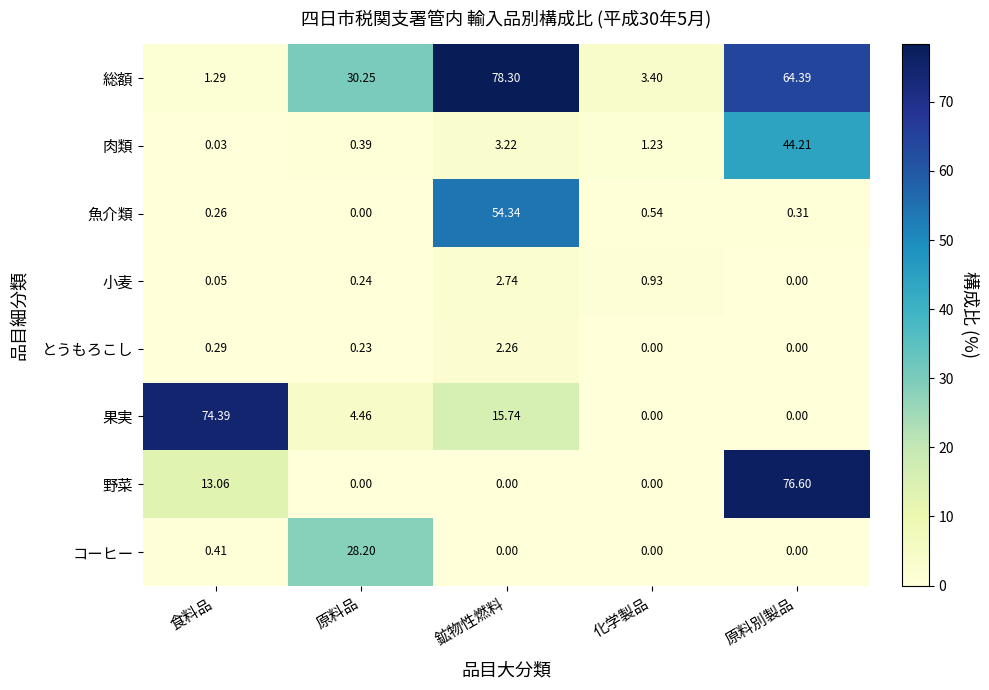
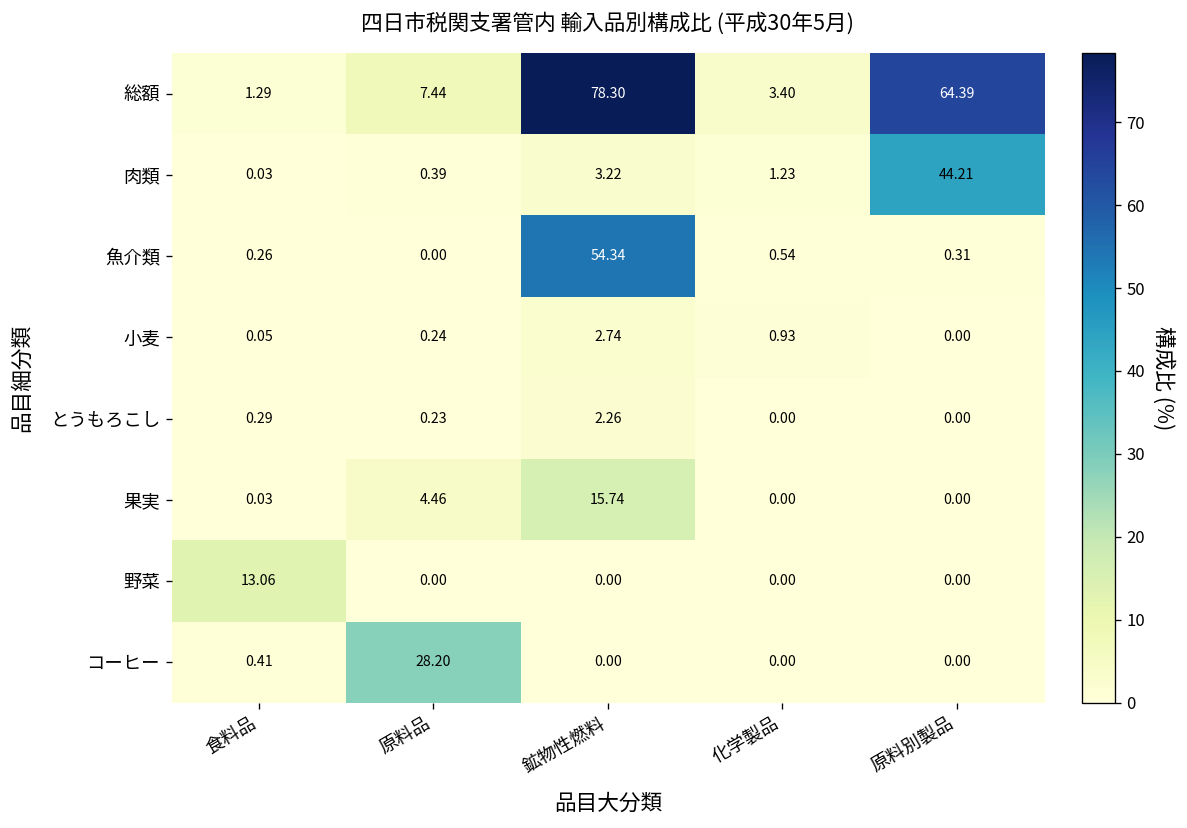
総額, 原料品: 30.25 -> 7.44
果実, 食料品: 74.39 -> 0.03
野菜, 原料別製品: 76.60 -> 0.00
